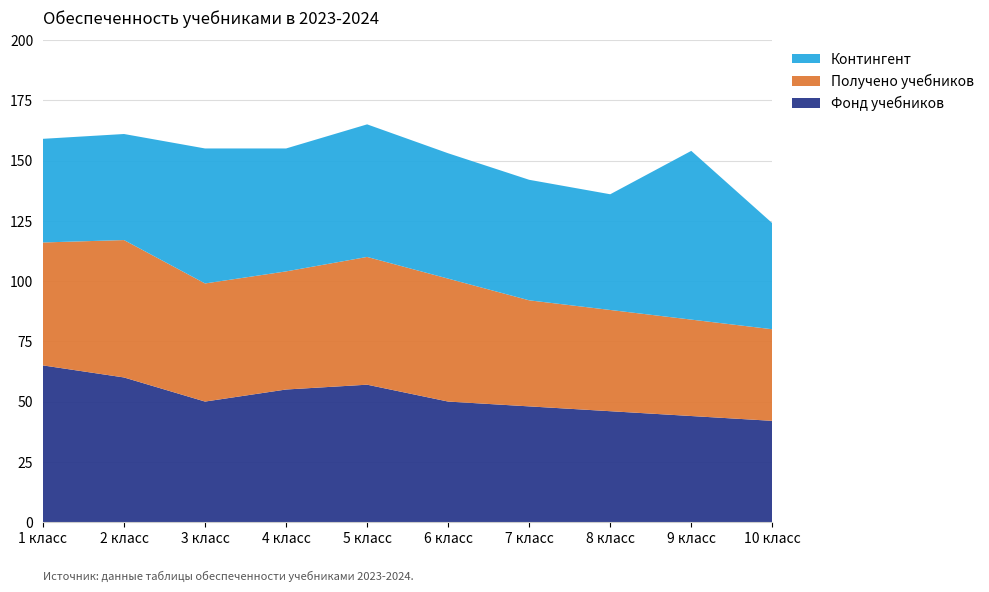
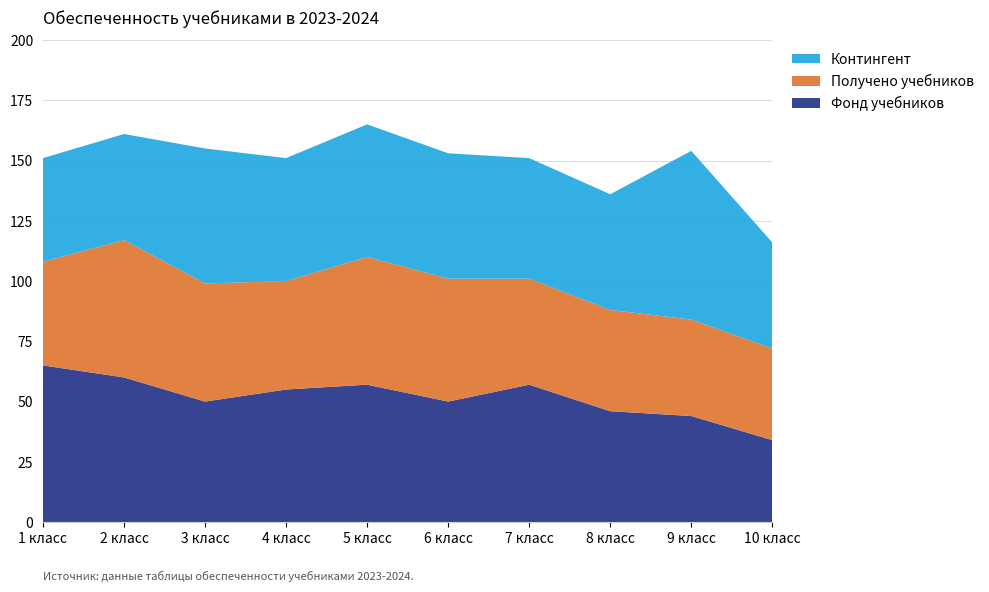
Получено учебников, 1 класс: 51 -> 43
Получено учебников, 4 класс: 49 -> 45
Фонд учебников, 7 класс: 48 -> 57
Фонд учебников, 10 класс: 42 -> 34
